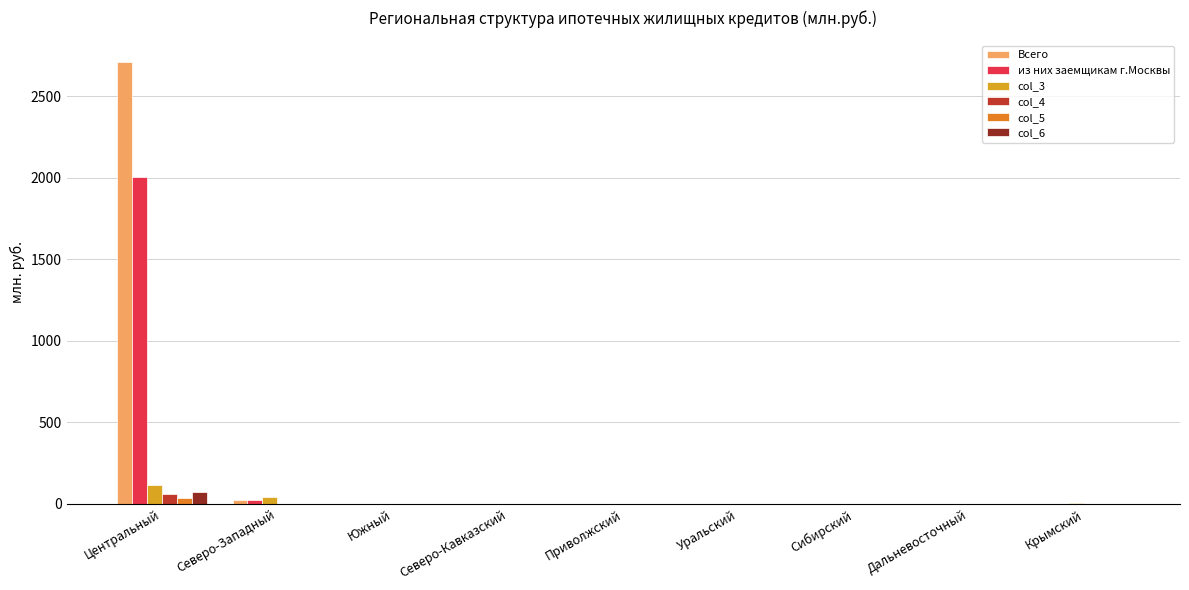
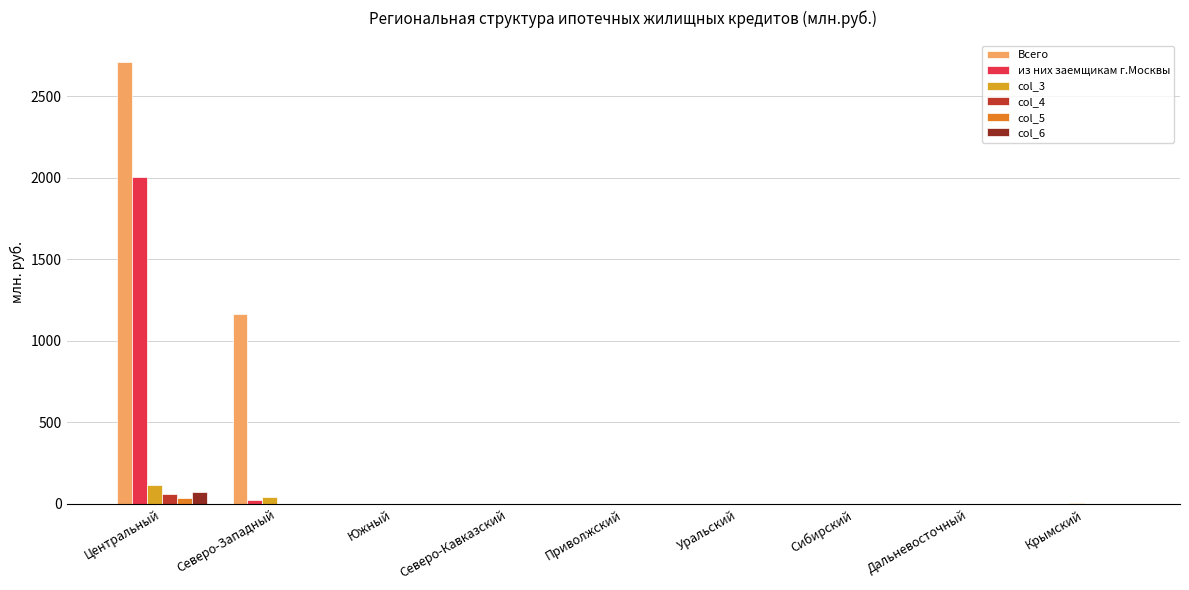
Всего, Северо-Западный: 20 -> 1170
